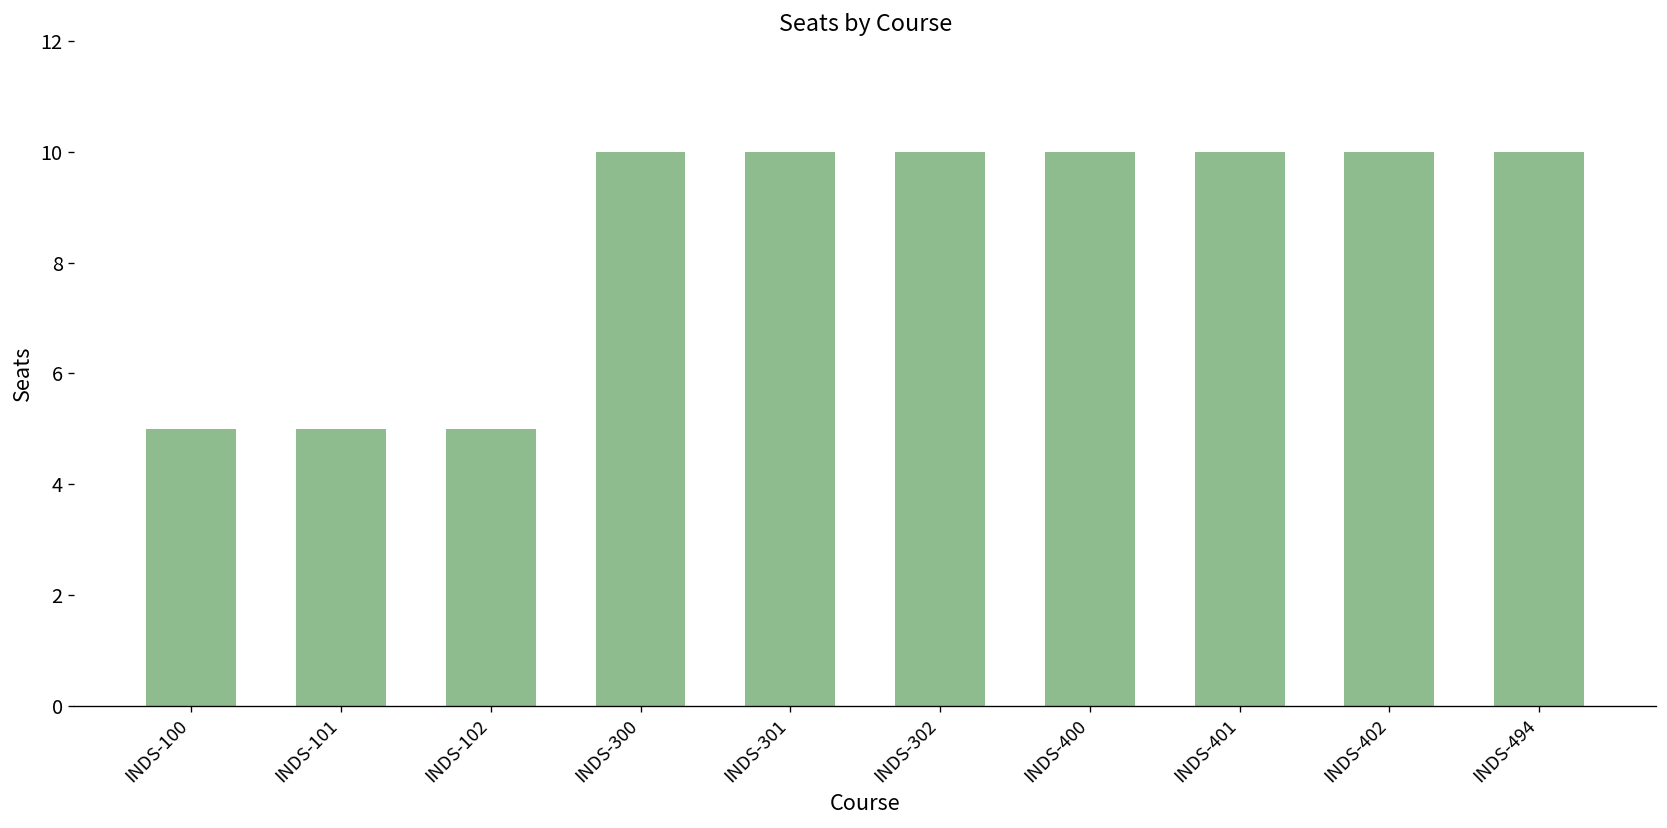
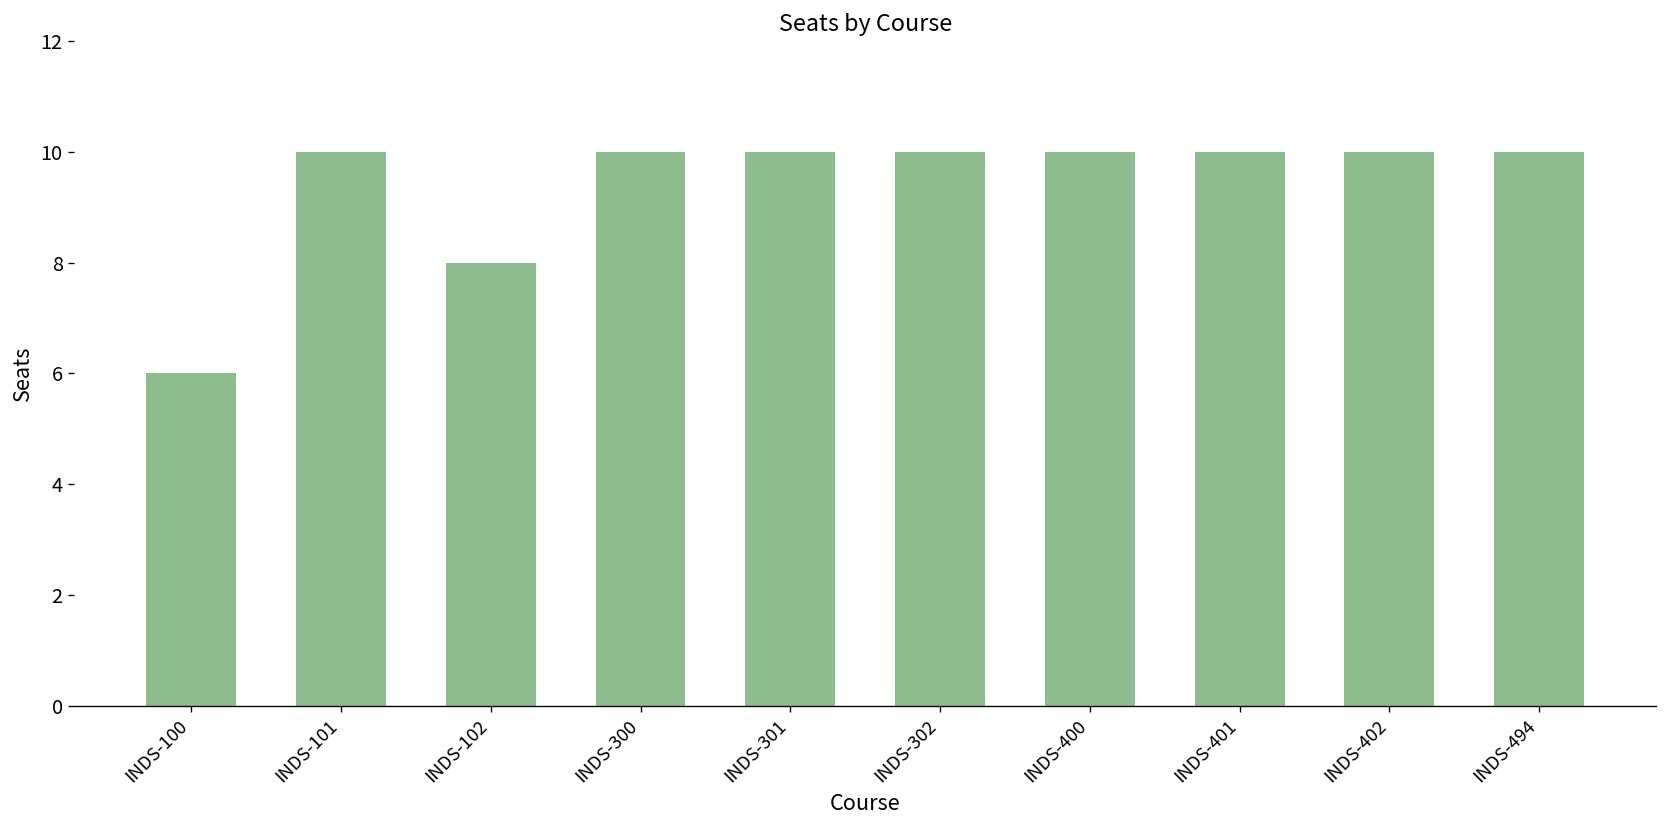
INDS-100: 5 -> 6
INDS-101: 5 -> 10
INDS-102: 5 -> 8
